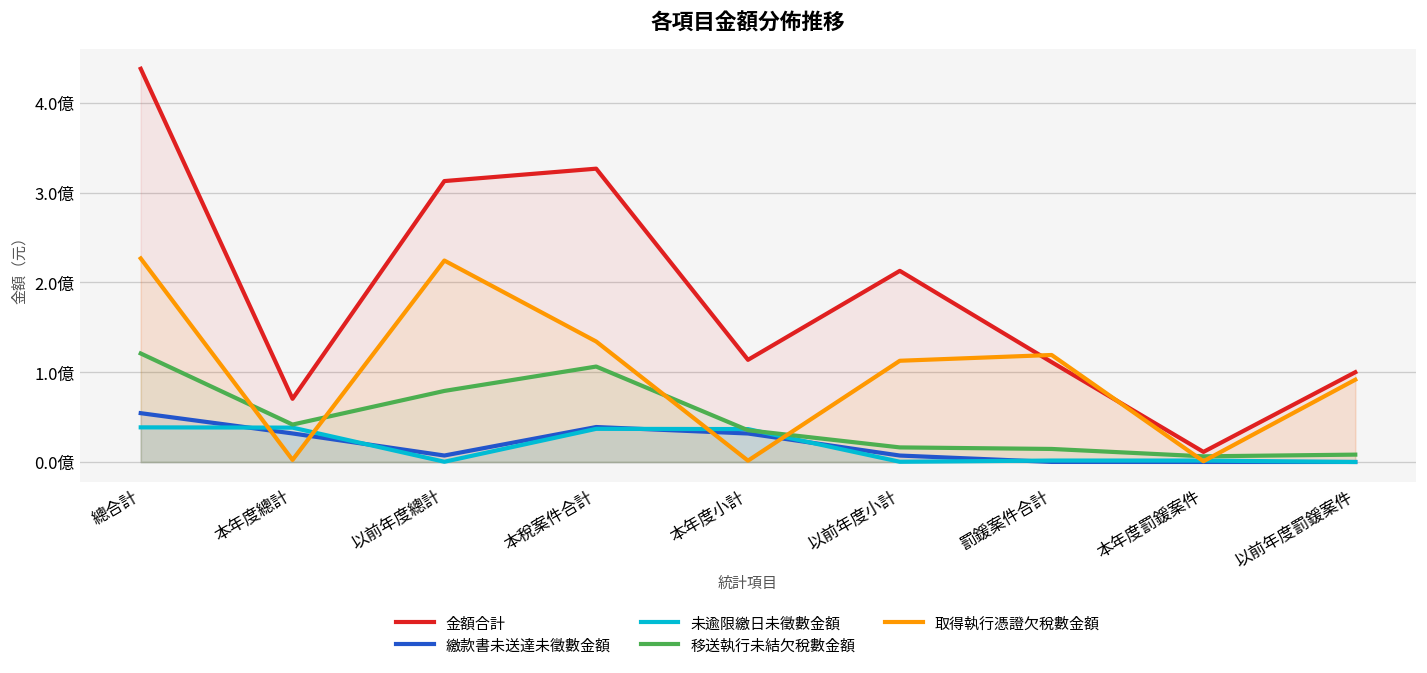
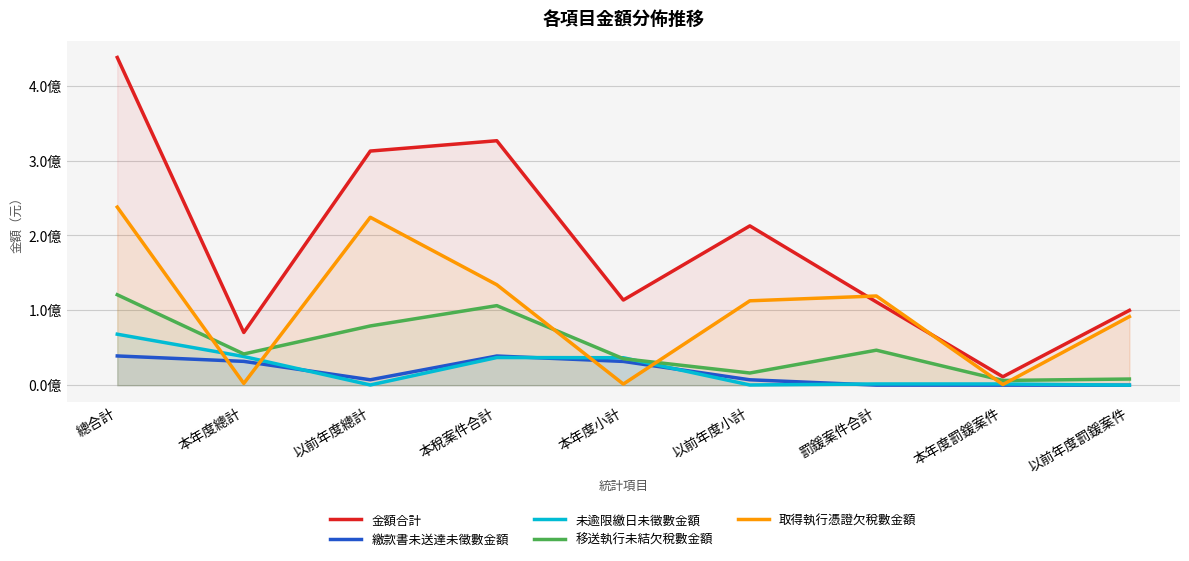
繳款書未送達未徵數金額, 總合計: 0.5億 -> 0.4億
未逾限繳日未徵數金額, 總合計: 0.4億 -> 0.7億
取得執行憑證欠稅數金額, 總合計: 2.3億 -> 2.4億
移送執行未結欠稅數金額, 罰鍰案件合計: 0.1億 -> 0.5億
